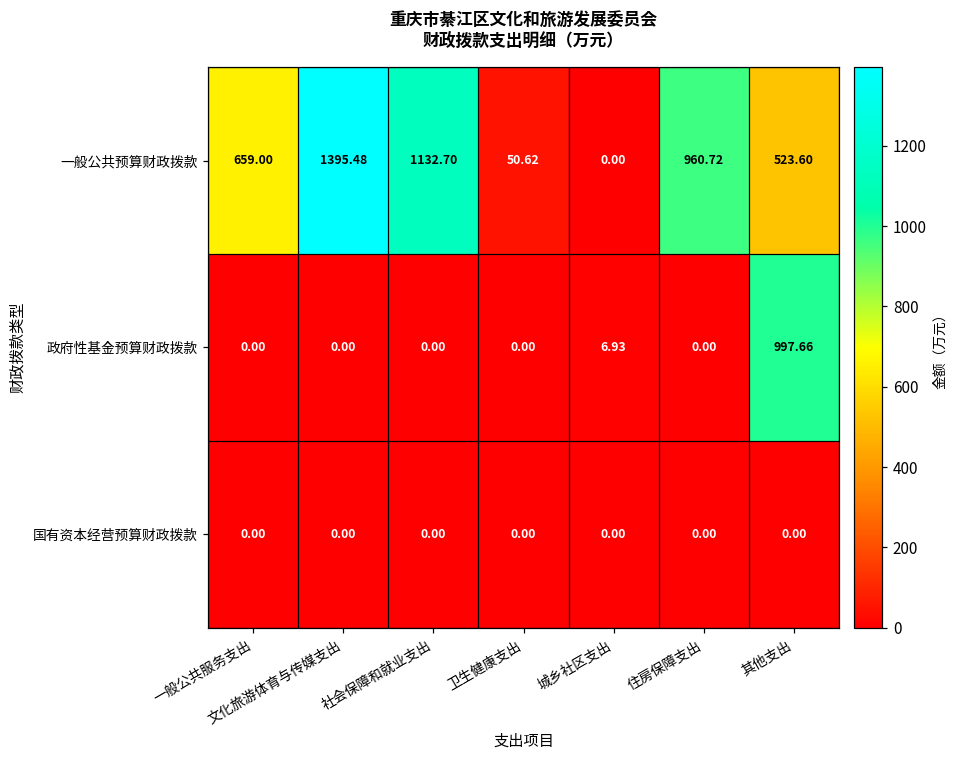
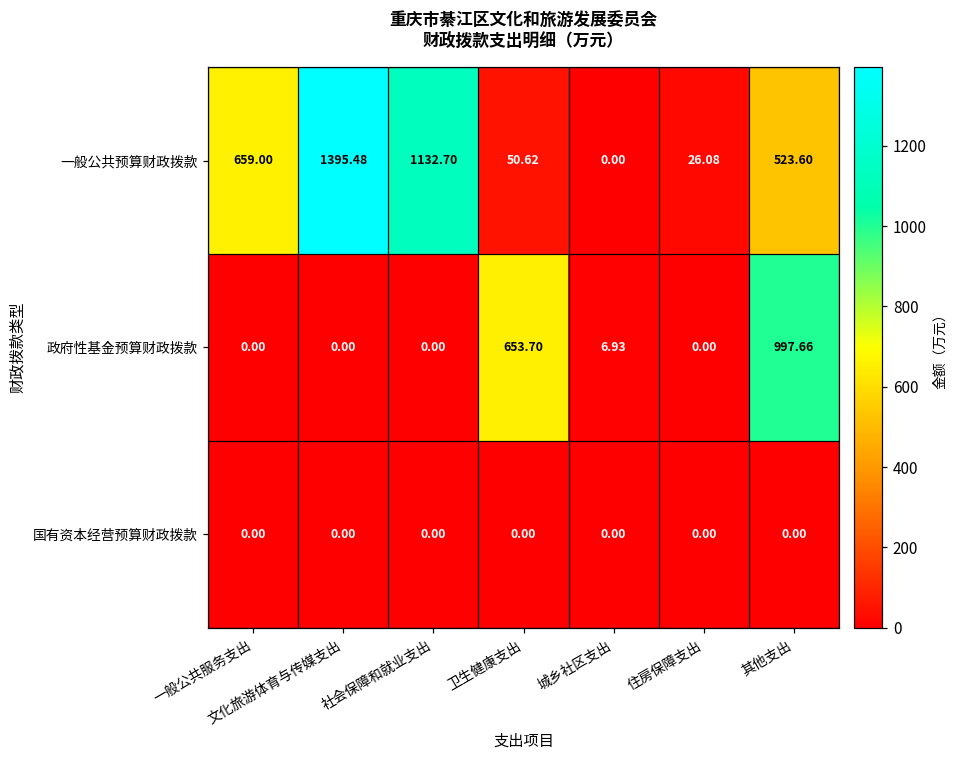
一般公共预算财政拨款, 住房保障支出: 960.72 -> 26.08
政府性基金预算财政拨款, 卫生健康支出: 0.00 -> 653.70
